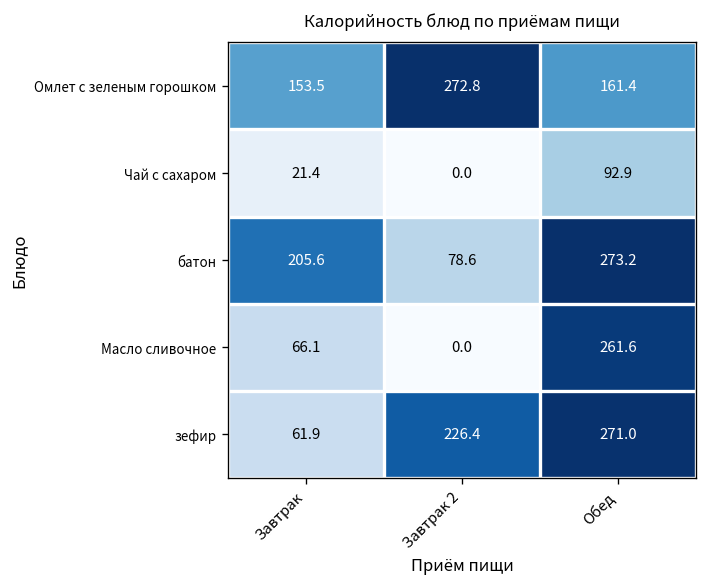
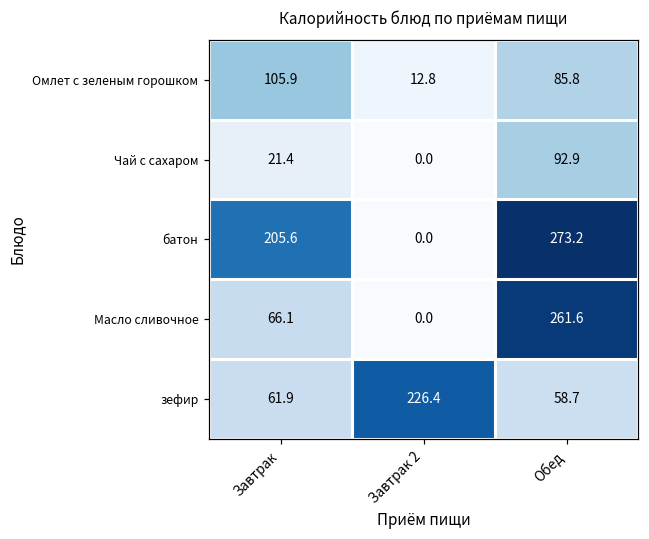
Омлет с зеленым горошком, Завтрак: 153.5 -> 105.9
Омлет с зеленым горошком, Завтрак 2: 272.8 -> 12.8
Омлет с зеленым горошком, Обед: 161.4 -> 85.8
батон, Завтрак 2: 78.6 -> 0.0
зефир, Обед: 271.0 -> 58.7
